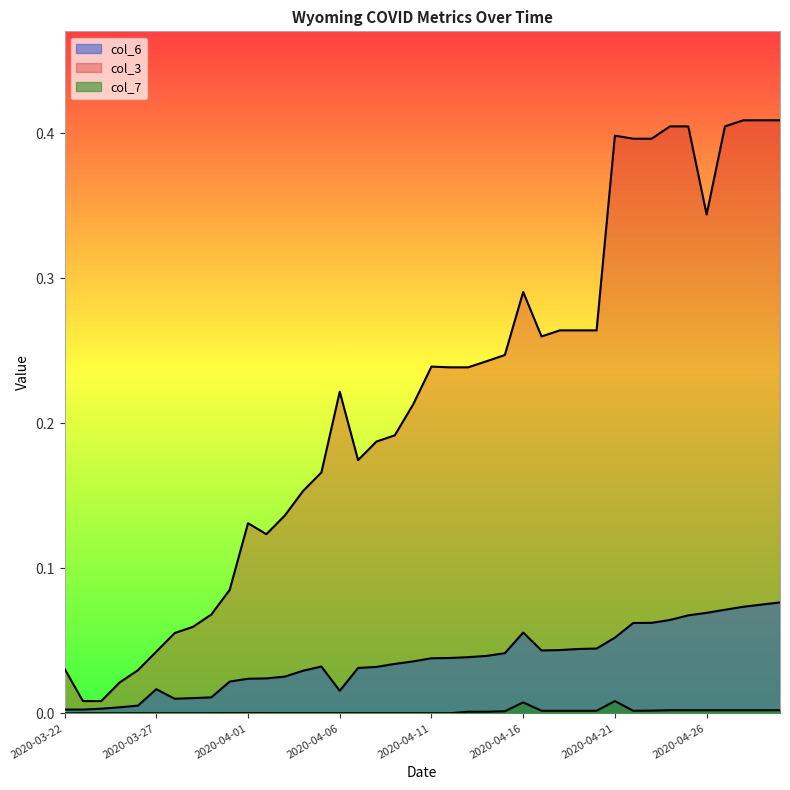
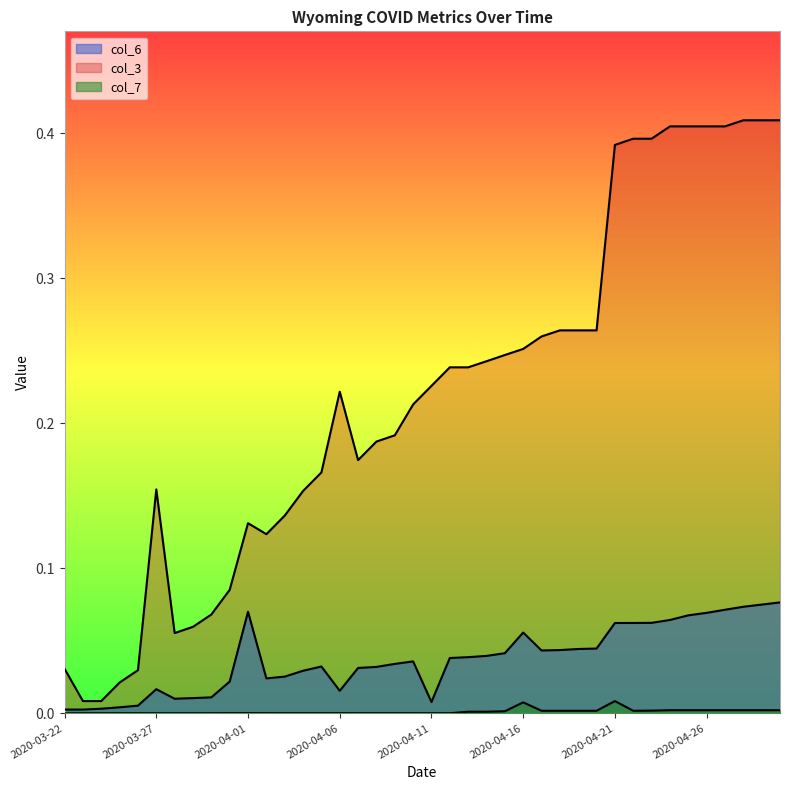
col_3, 2020-03-27: 0.043 -> 0.155
col_6, 2020-04-01: 0.024 -> 0.070
col_6, 2020-04-11: 0.038 -> 0.008
col_3, 2020-04-11: 0.239 -> 0.226
col_3, 2020-04-16: 0.291 -> 0.251
col_6, 2020-04-21: 0.052 -> 0.062
col_3, 2020-04-21: 0.399 -> 0.392
col_3, 2020-04-26: 0.344 -> 0.405
